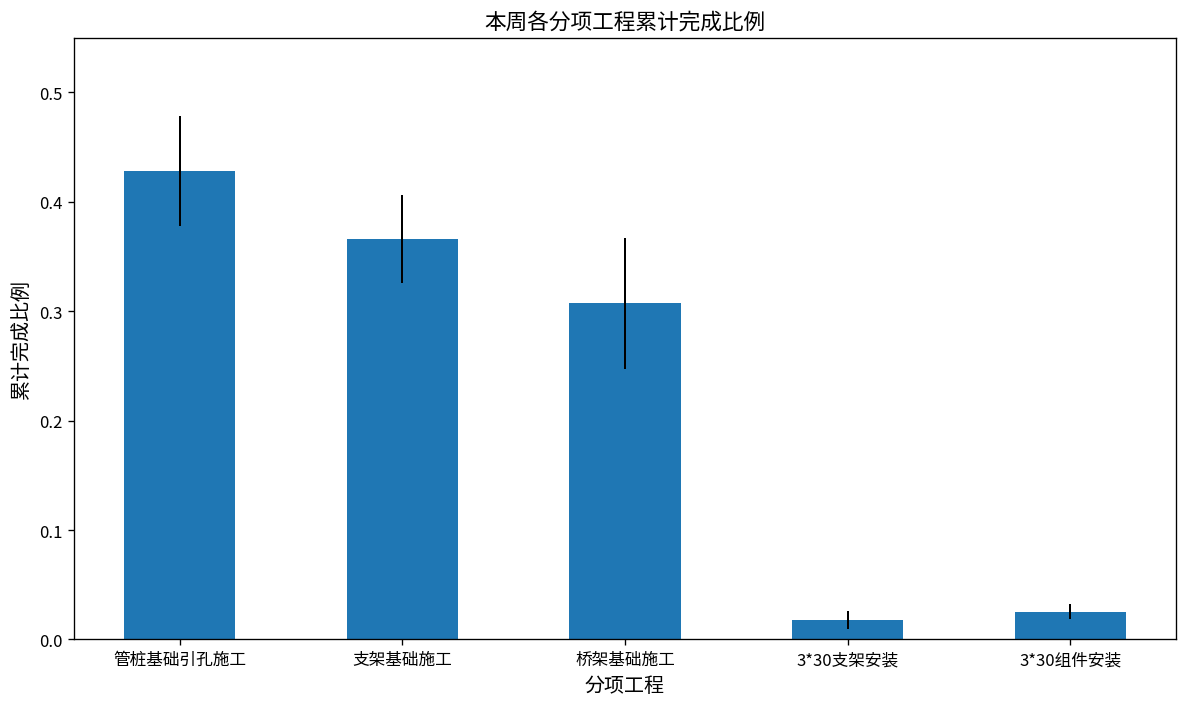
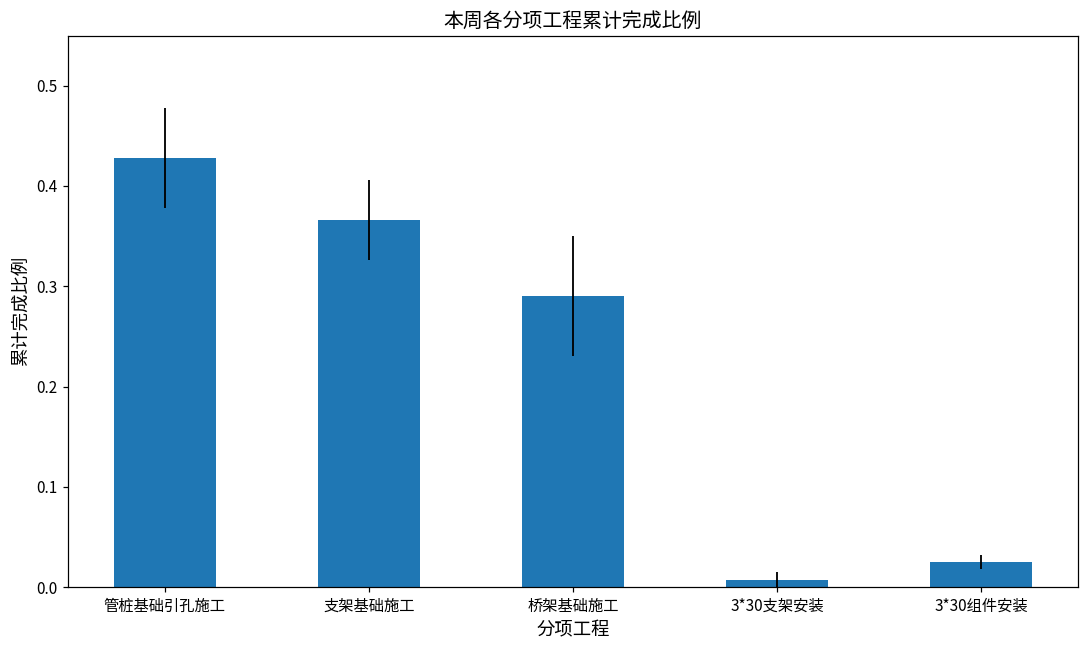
桥架基础施工: 0.31 -> 0.29
3*30支架安装: 0.02 -> 0.01
